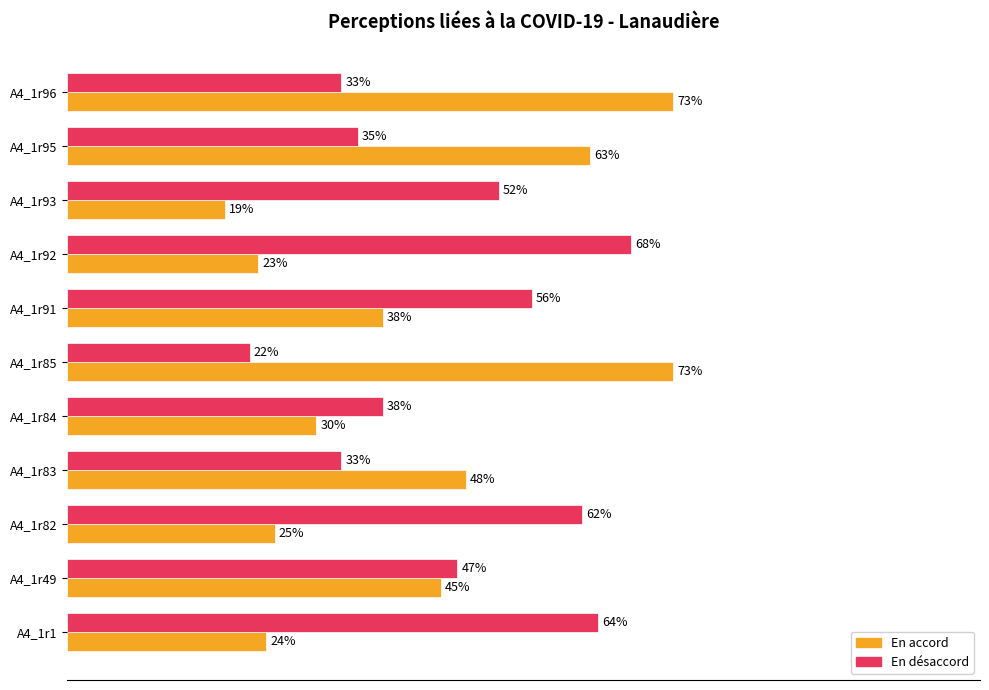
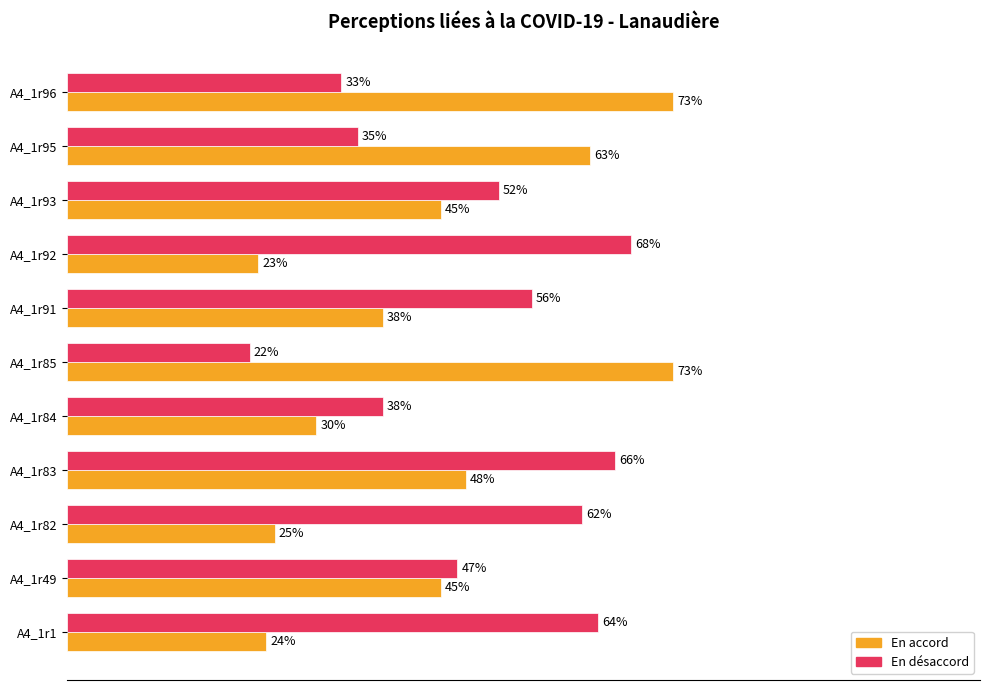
En accord, A4_1r93: 19% -> 45%
En désaccord, A4_1r83: 33% -> 66%
